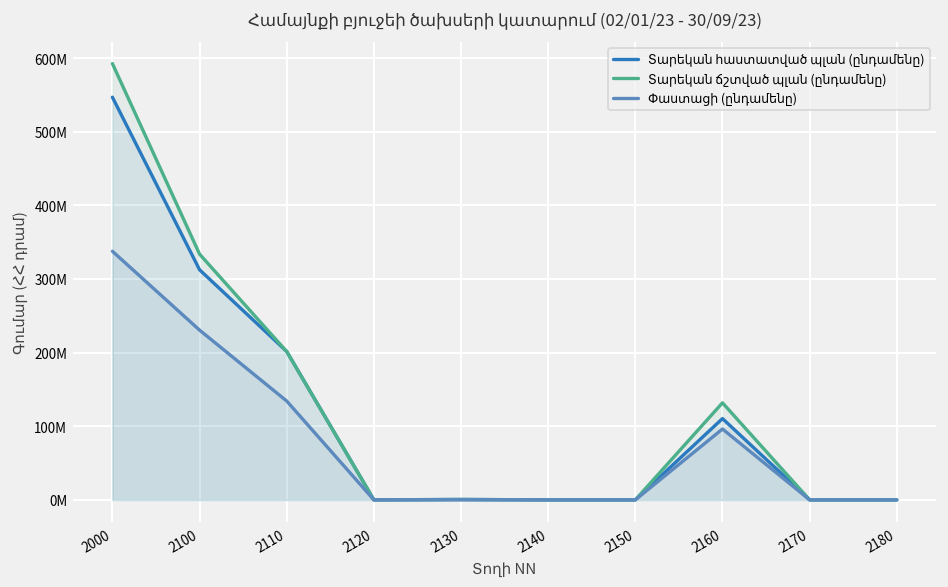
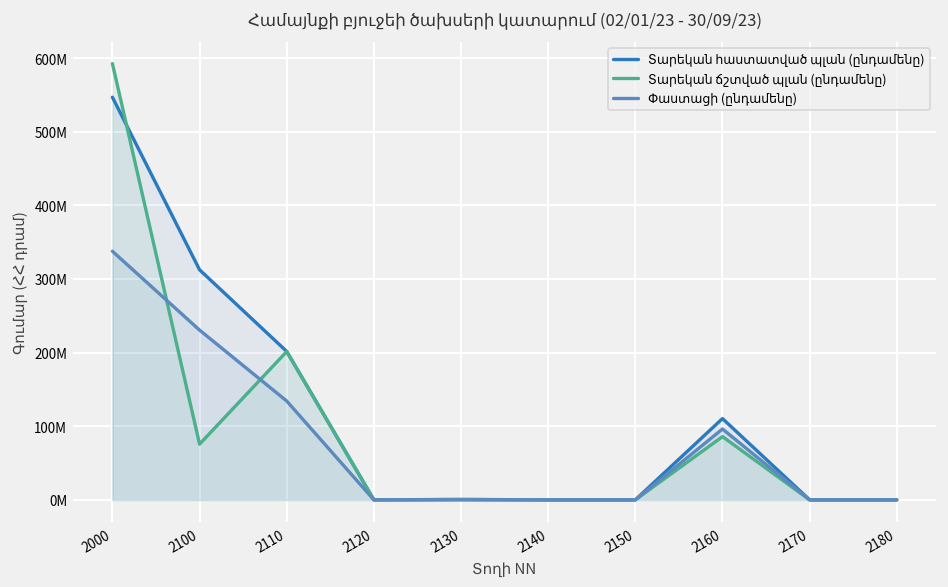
Տարեկան ճշտված պլան (ընդամենը), 2100: 330000000 -> 80000000
Տարեկան ճշտված պլան (ընդամենը), 2160: 130000000 -> 90000000
